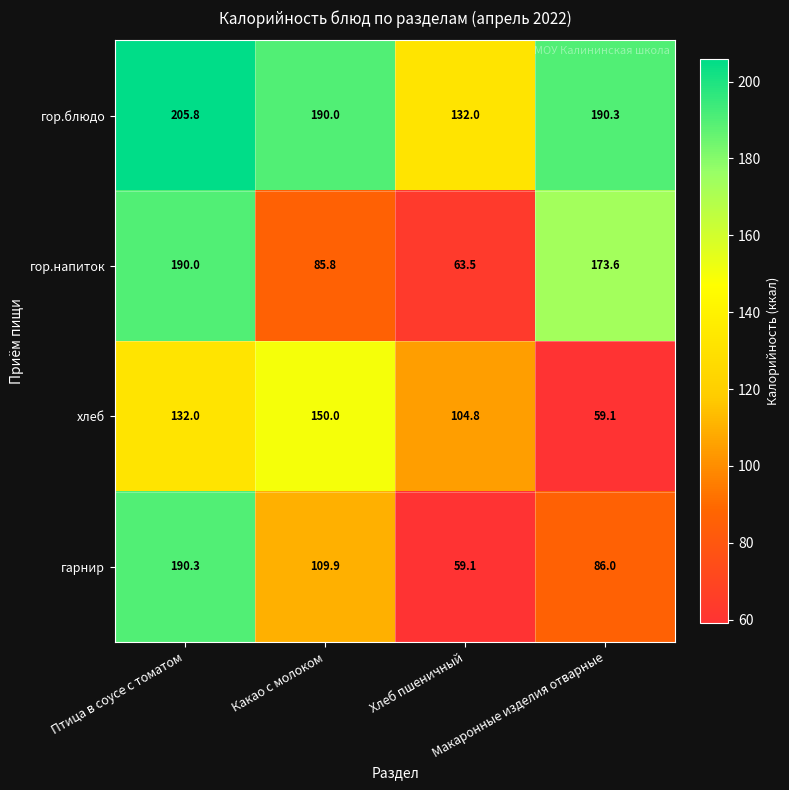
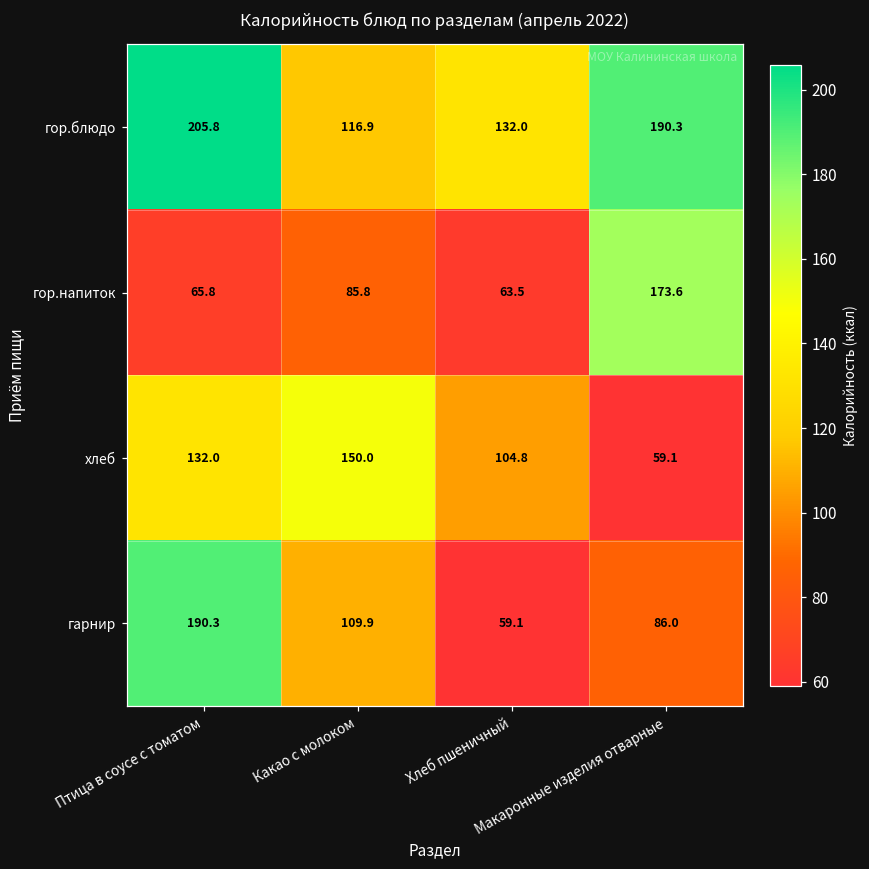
гор.блюдо, Какао с молоком: 190.0 -> 116.9
гор.напиток, Птица в соусе с томатом: 190.0 -> 65.8
